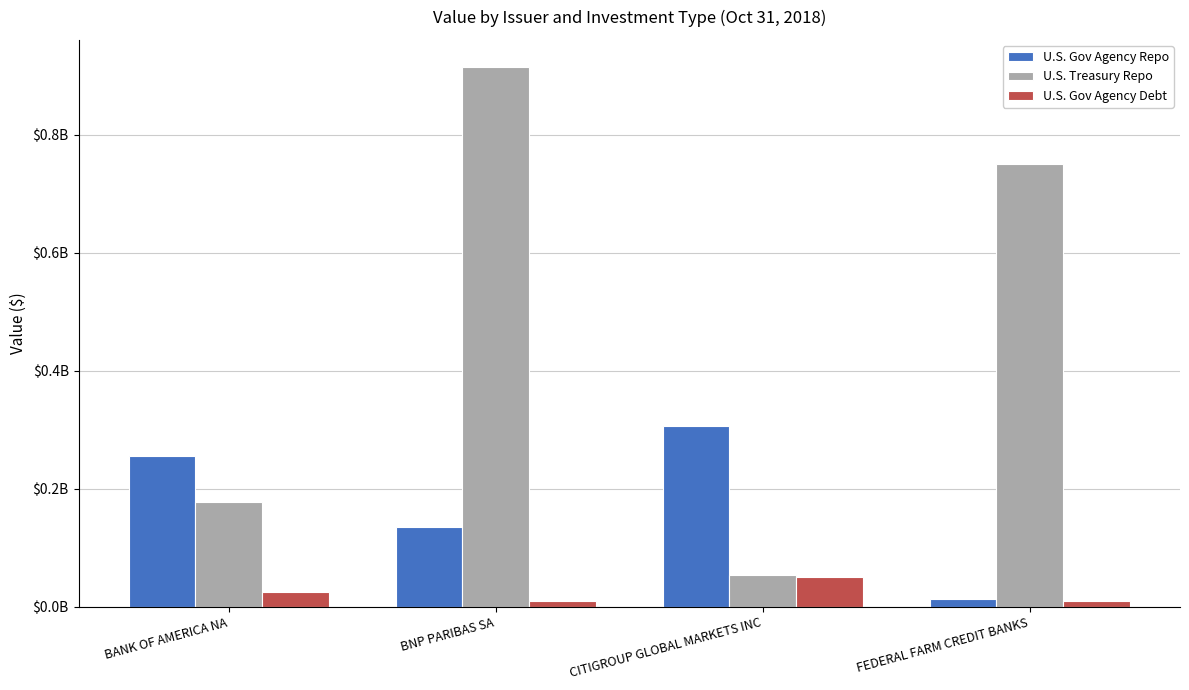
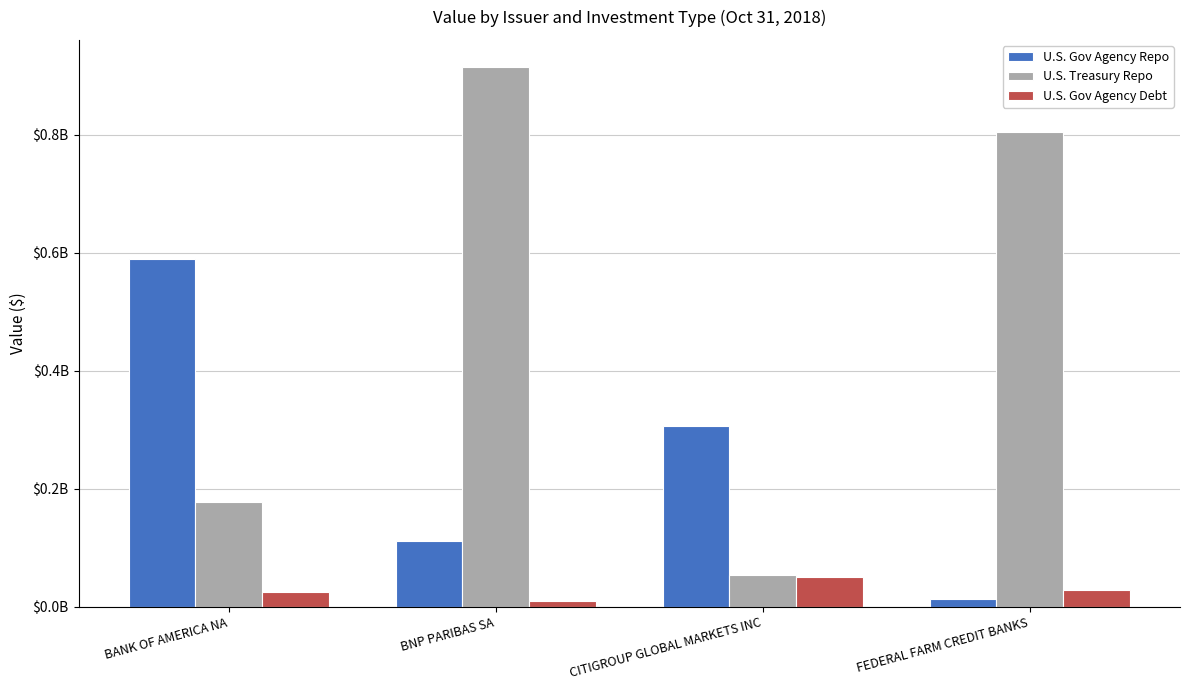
U.S. Gov Agency Repo, BANK OF AMERICA NA: $250000000 -> $590000000
U.S. Gov Agency Repo, BNP PARIBAS SA: $140000000 -> $110000000
U.S. Treasury Repo, FEDERAL FARM CREDIT BANKS: $750000000 -> $800000000
U.S. Gov Agency Debt, FEDERAL FARM CREDIT BANKS: $10000000 -> $30000000
